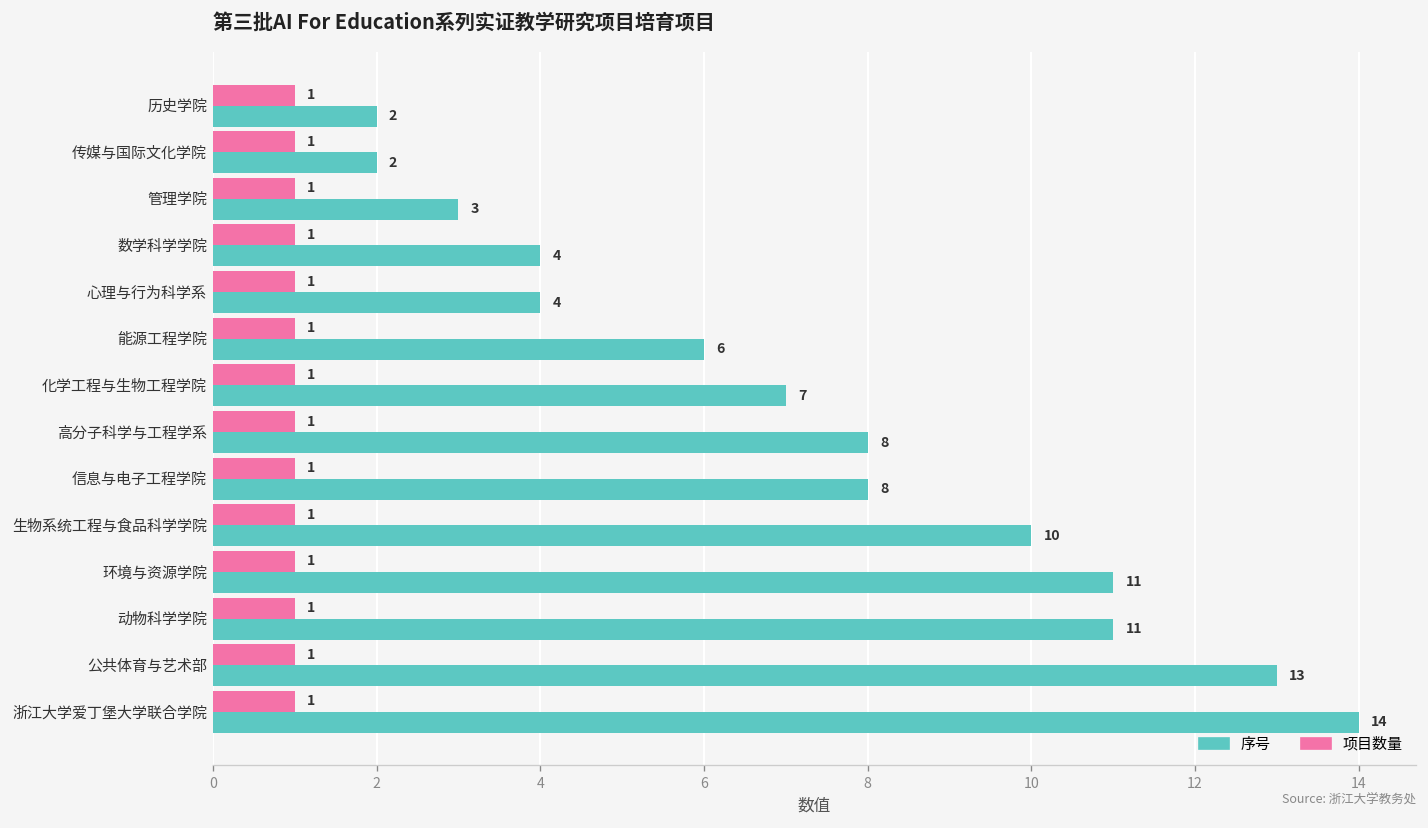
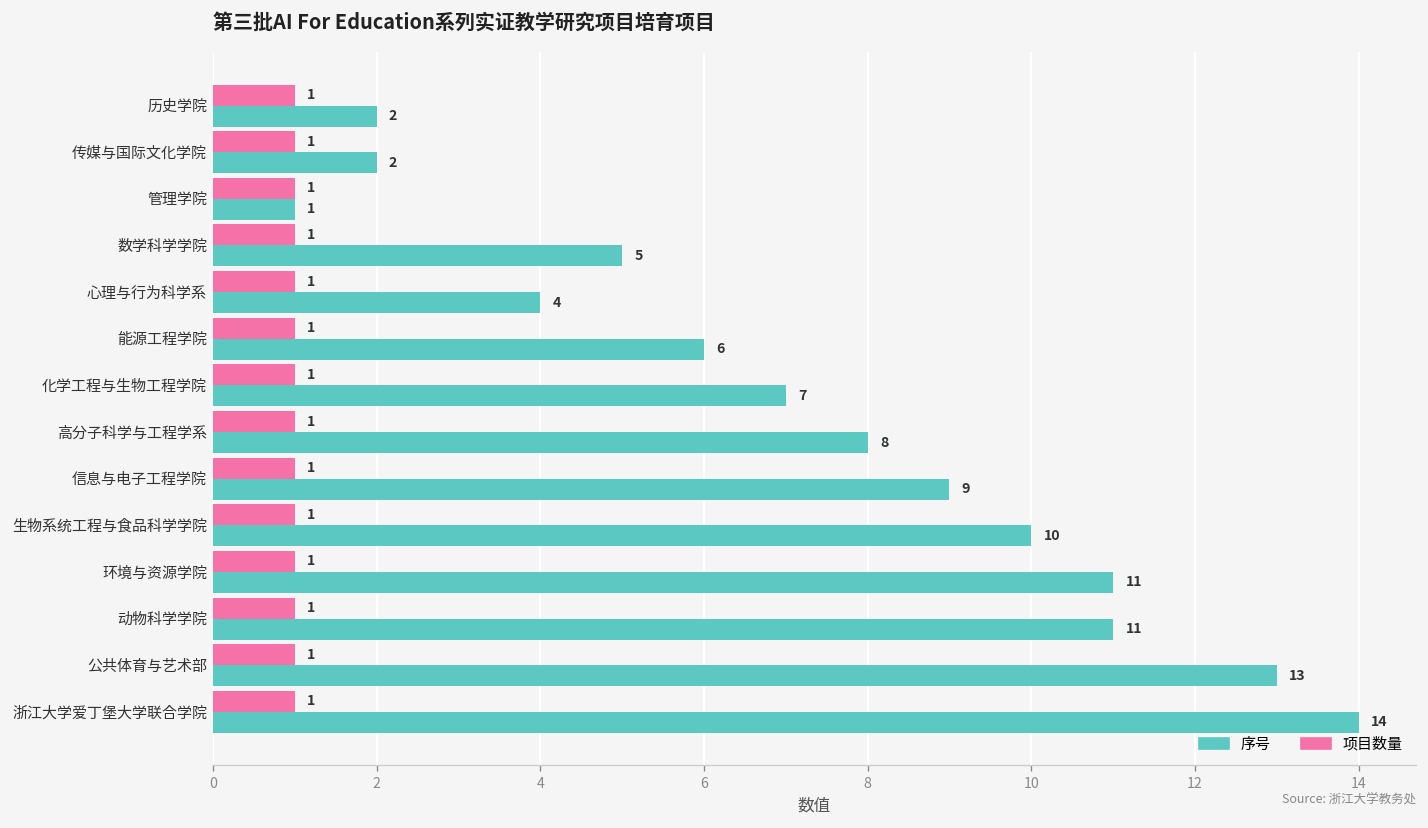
序号, 管理学院: 3 -> 1
序号, 数学科学学院: 4 -> 5
序号, 信息与电子工程学院: 8 -> 9
